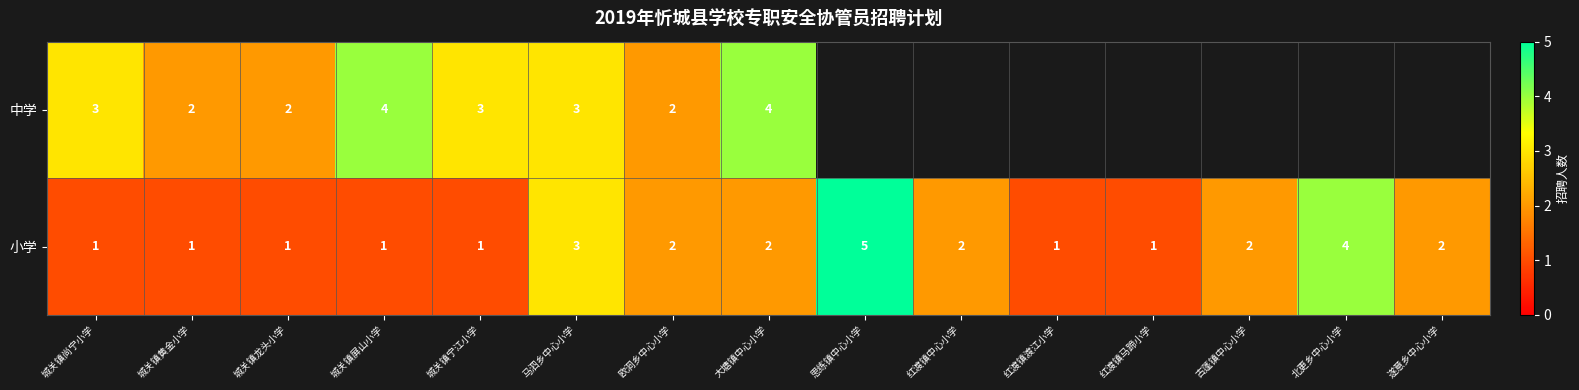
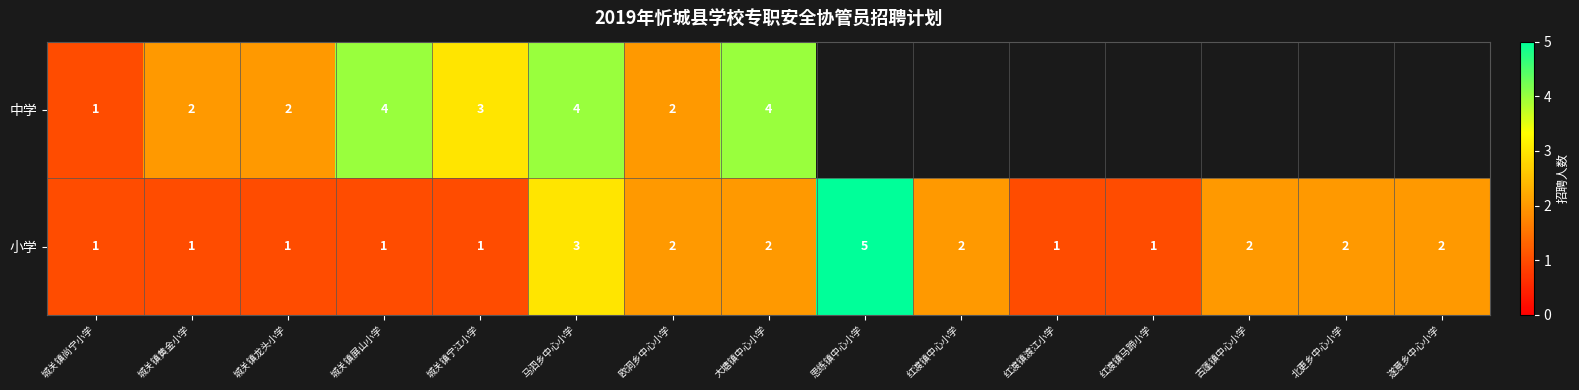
中学, 城关镇尚宁小学: 3 -> 1
中学, 马泗乡中心小学: 3 -> 4
小学, 北更乡中心小学: 4 -> 2
